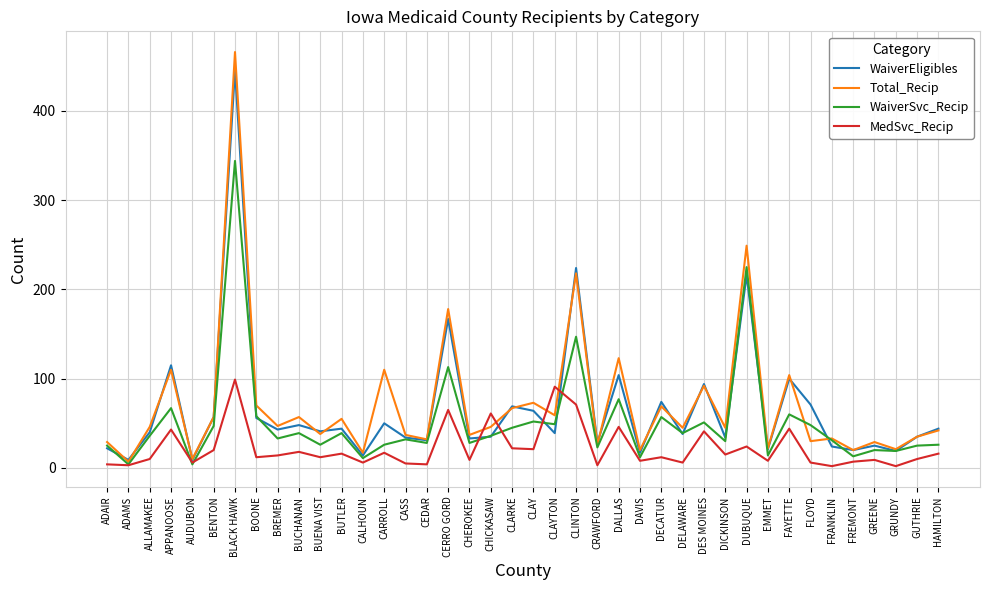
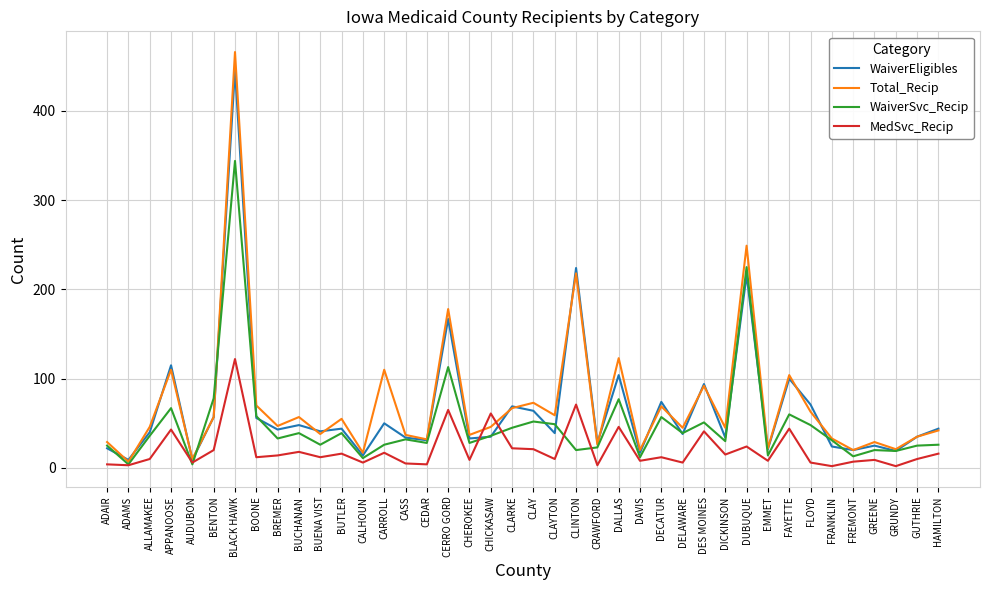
WaiverSvc_Recip, BENTON: 50 -> 80
MedSvc_Recip, BLACK HAWK: 100 -> 120
MedSvc_Recip, CLAYTON: 90 -> 10
WaiverSvc_Recip, CLINTON: 150 -> 20
Total_Recip, FLOYD: 30 -> 60
